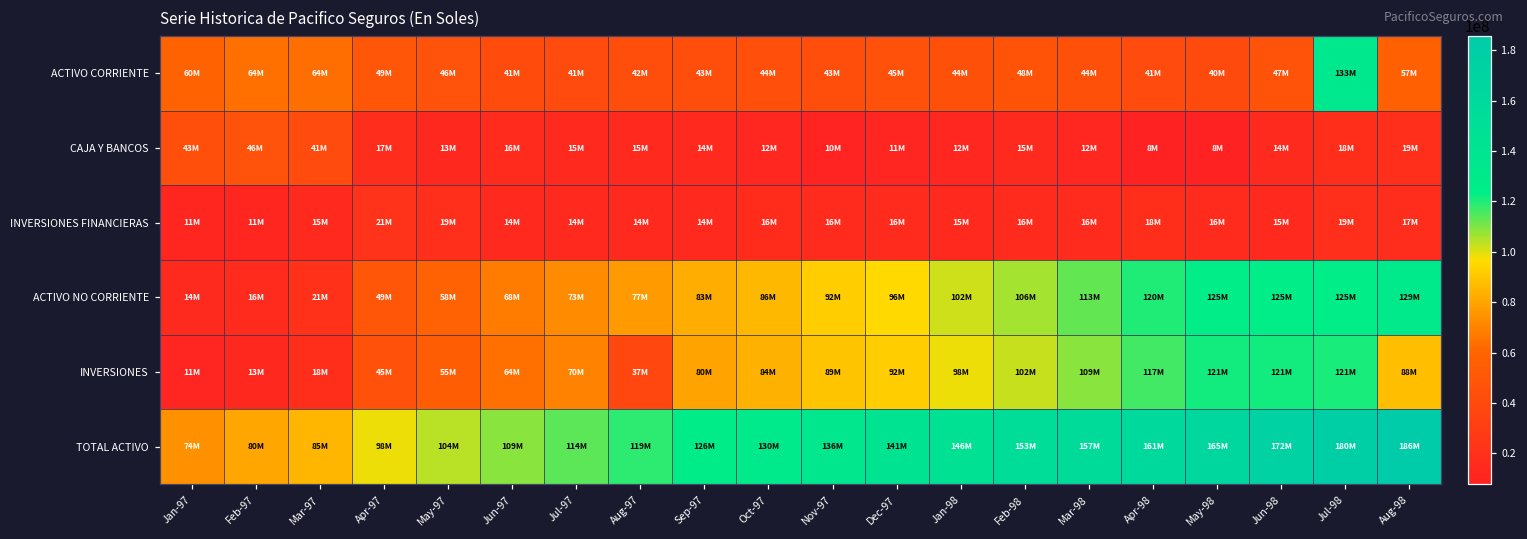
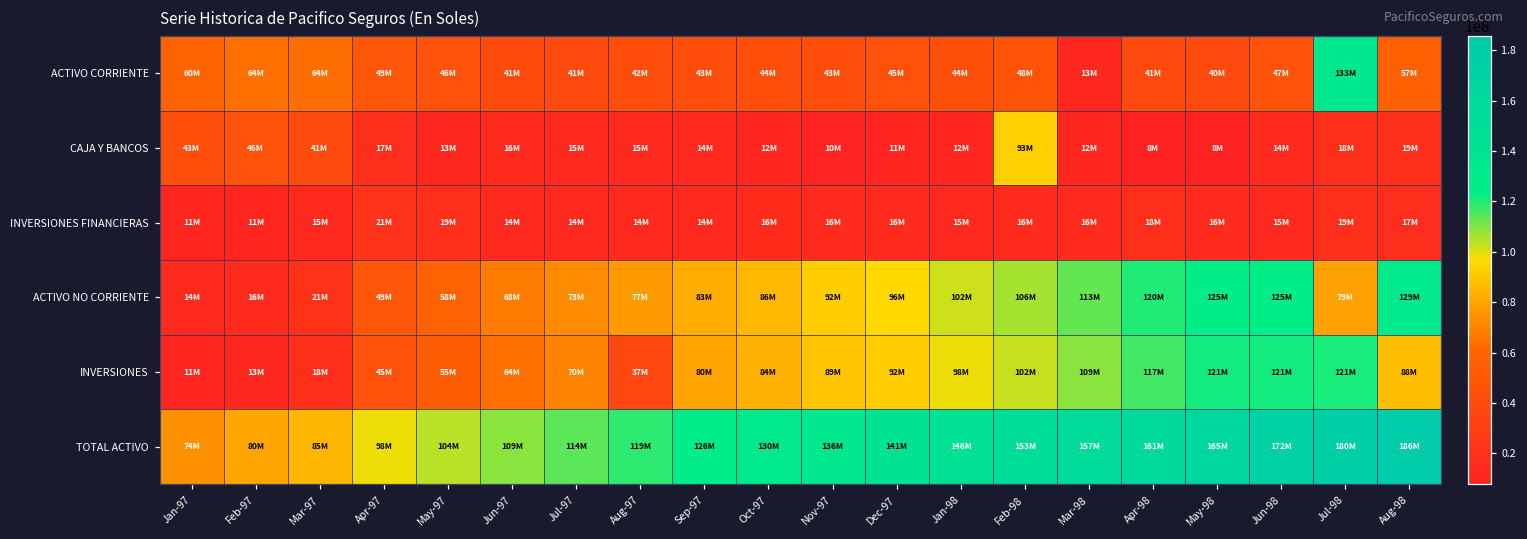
ACTIVO CORRIENTE, Mar-98: 44M -> 13M
CAJA Y BANCOS, Feb-98: 15M -> 93M
ACTIVO NO CORRIENTE, Jul-98: 125M -> 79M
